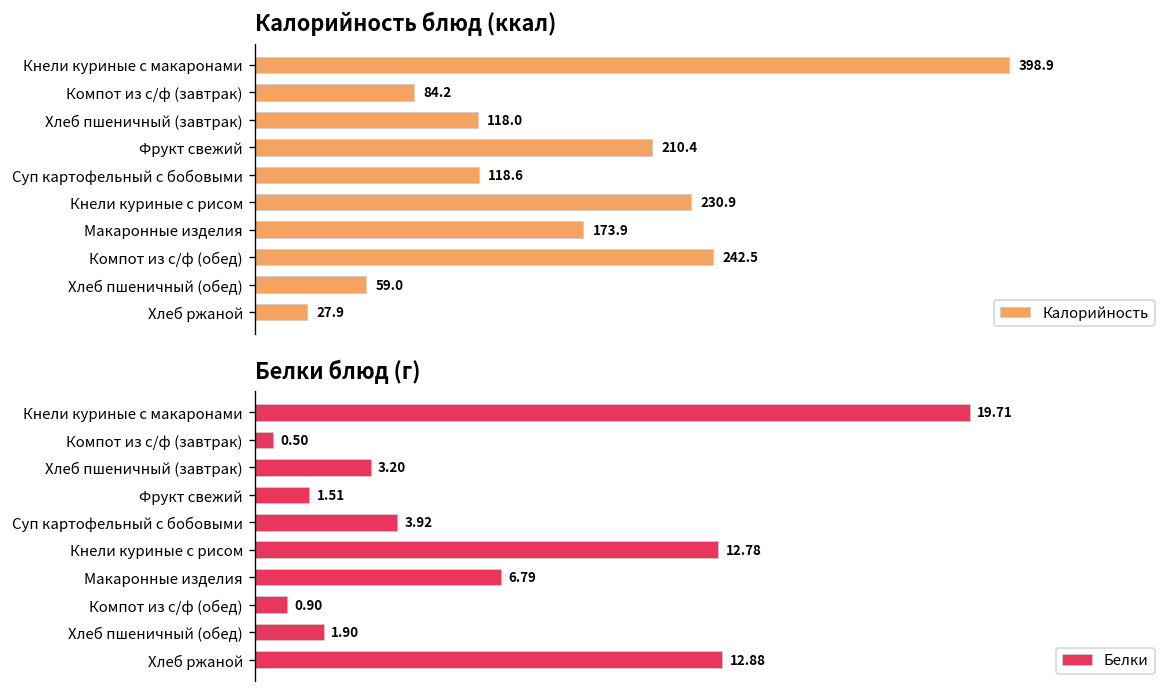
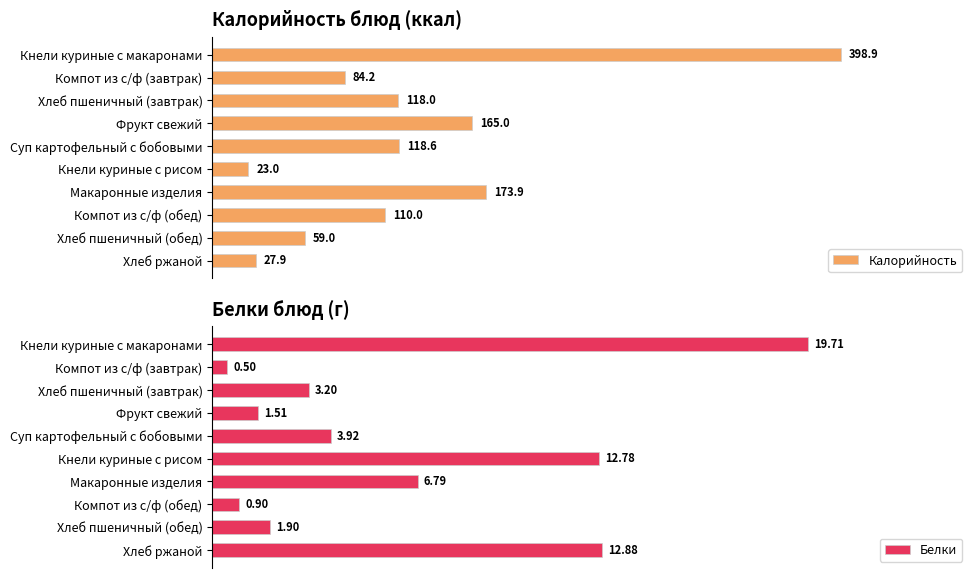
Калорийность блюд (ккал), Фрукт свежий: 210.4 -> 165.0
Калорийность блюд (ккал), Кнели куриные с рисом: 230.9 -> 23.0
Калорийность блюд (ккал), Компот из с/ф (обед): 242.5 -> 110.0
